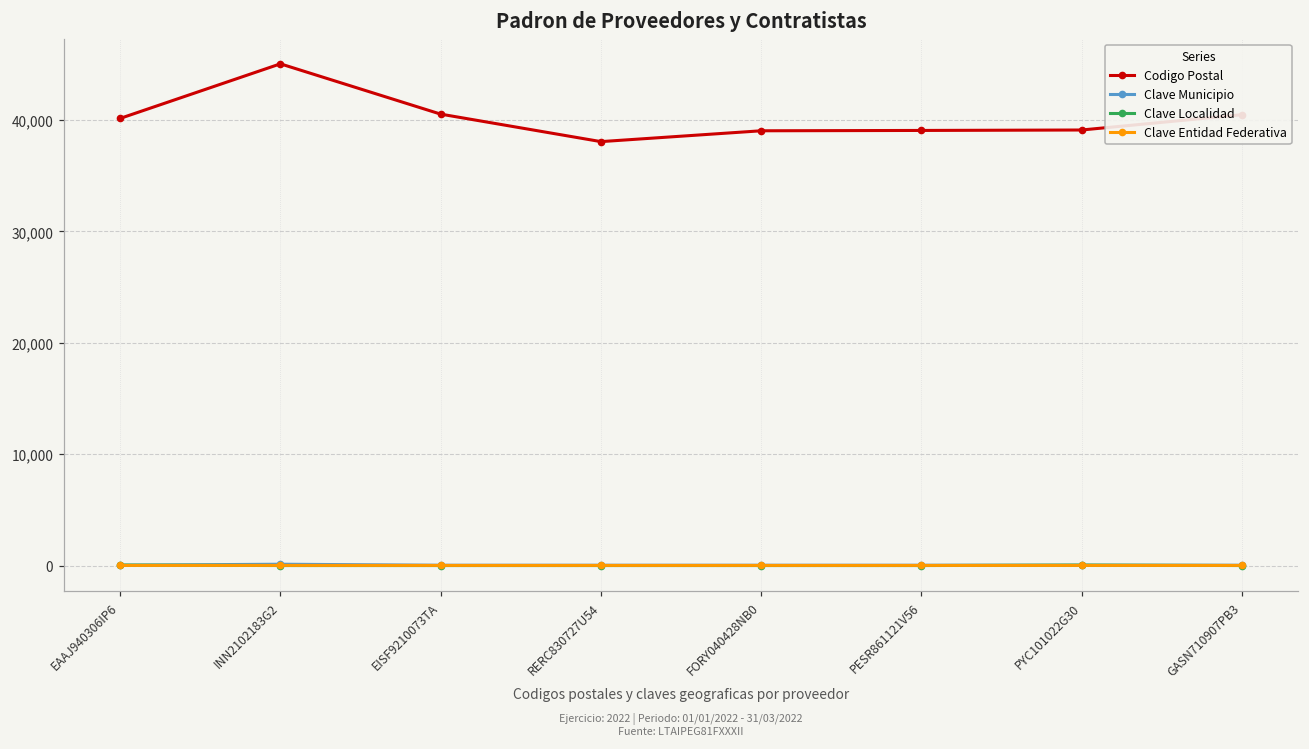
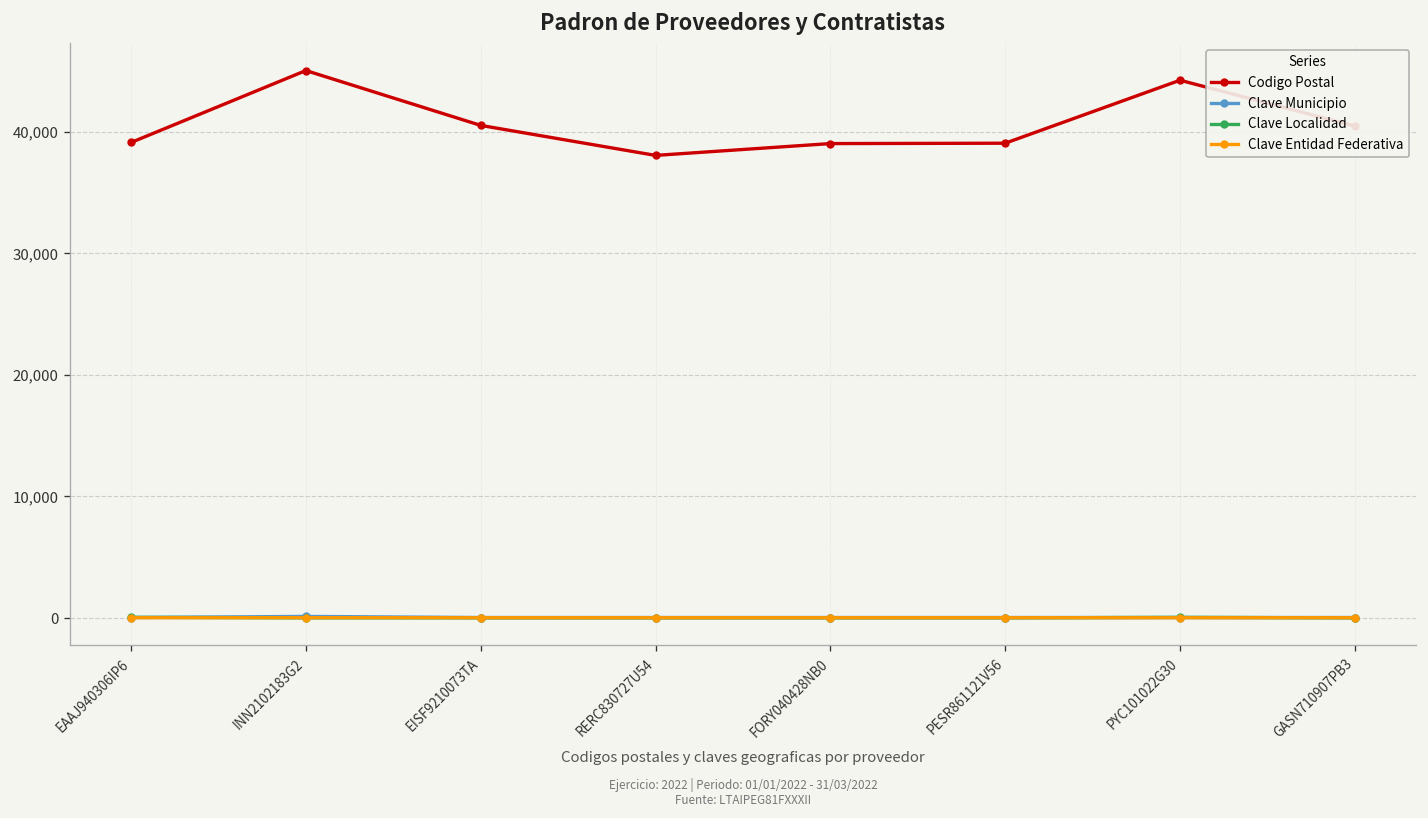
Codigo Postal, EAAJ940306IP6: 40,100 -> 39,100
Codigo Postal, PYC101022G30: 39,100 -> 44,200
